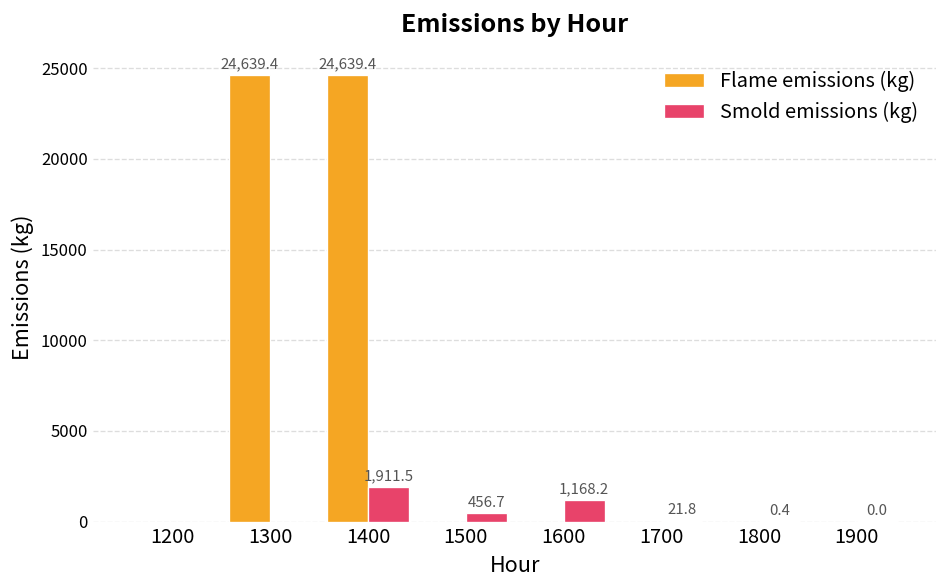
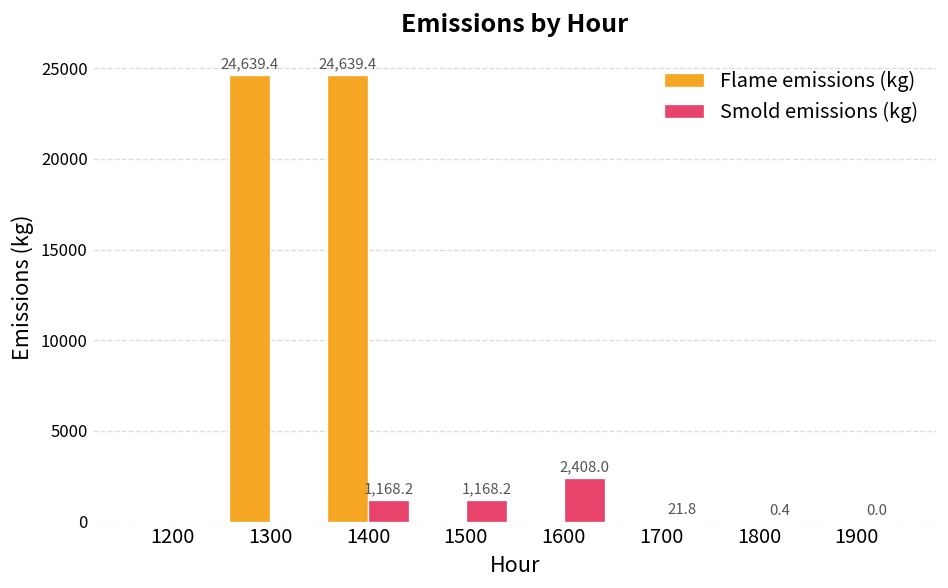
Smold emissions (kg), 1400: 1,911.5 -> 1,168.2
Smold emissions (kg), 1500: 456.7 -> 1,168.2
Smold emissions (kg), 1600: 1,168.2 -> 2,408.0
